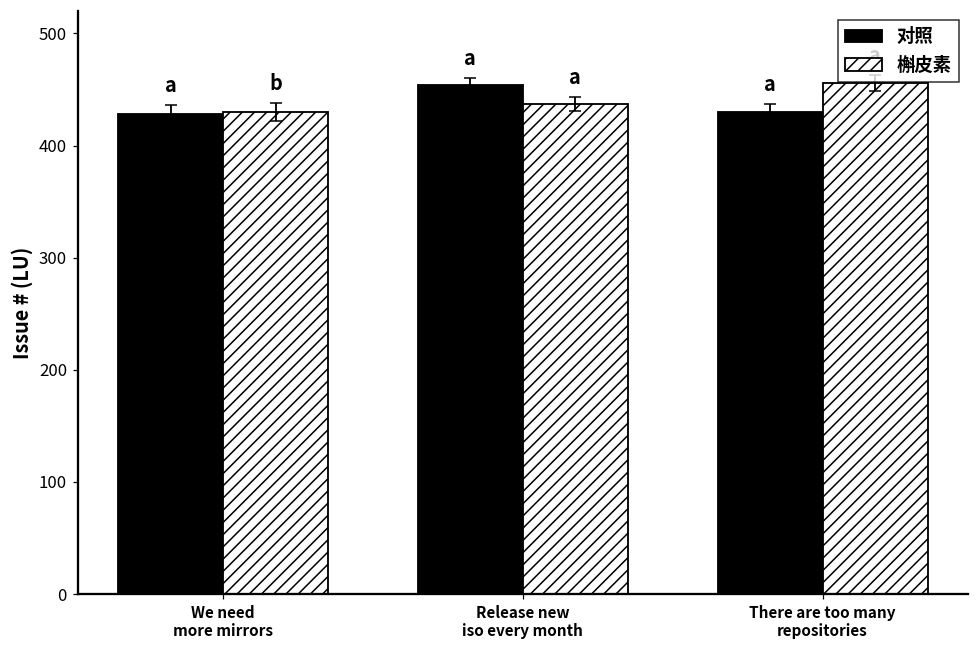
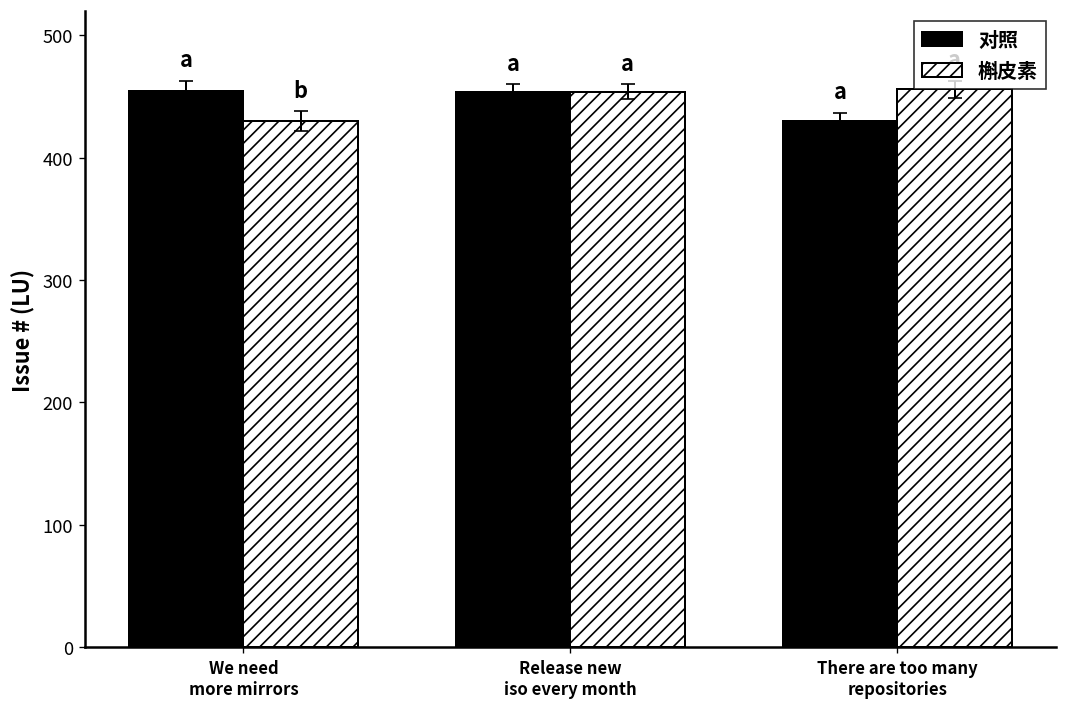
对照, We need more mirrors: 428 -> 455
槲皮素, Release new iso every month: 437 -> 454
